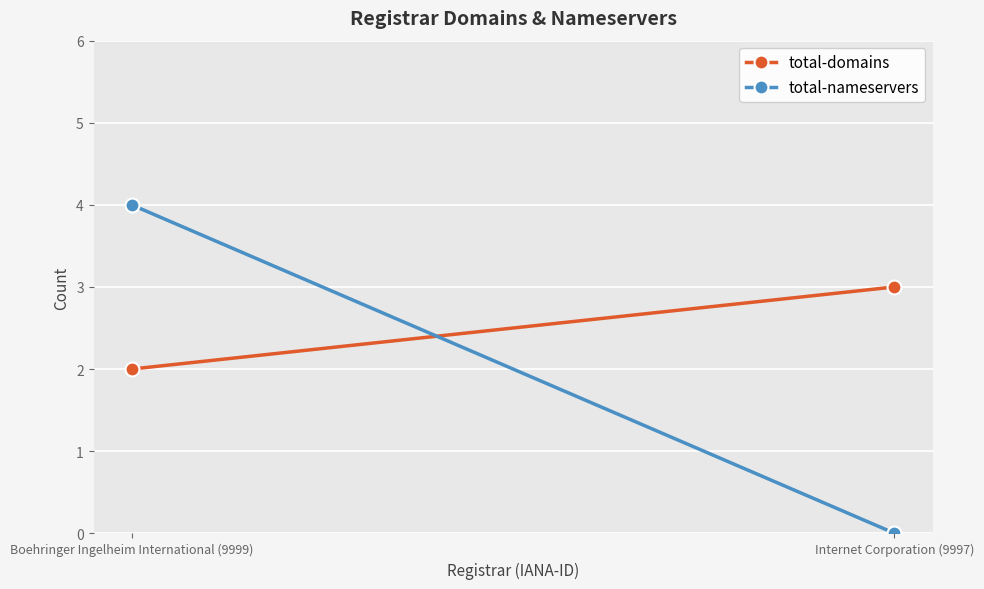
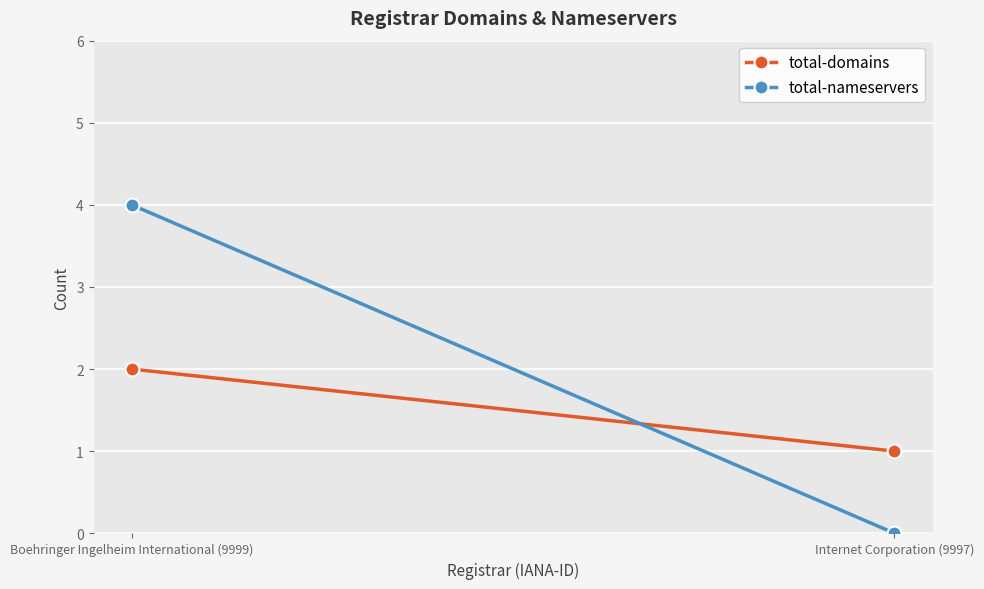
total-domains, Internet Corporation (9997): 3 -> 1
